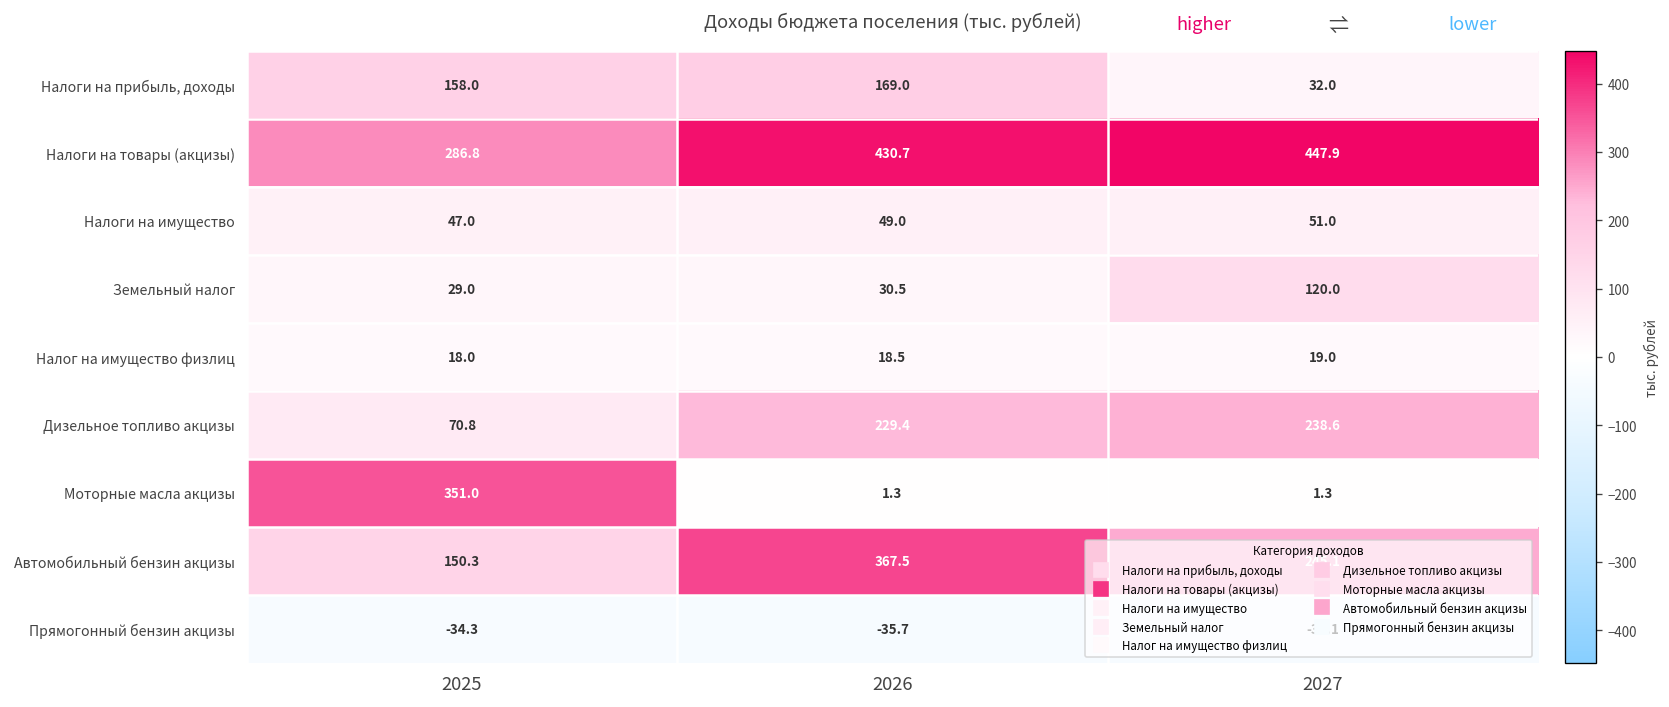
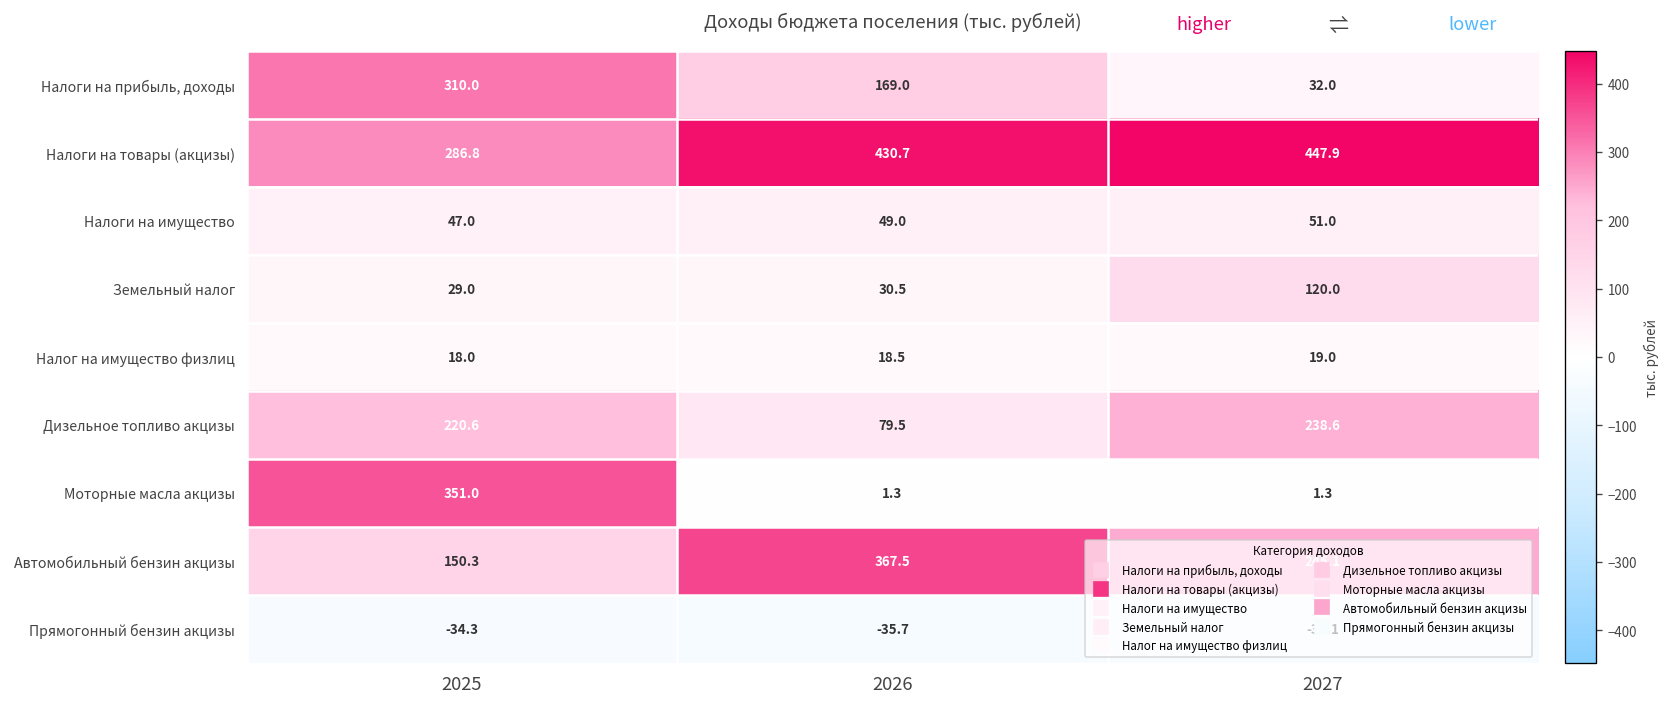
Налоги на прибыль, доходы, 2025: 158.0 -> 310.0
Дизельное топливо акцизы, 2025: 70.8 -> 220.6
Дизельное топливо акцизы, 2026: 229.4 -> 79.5
